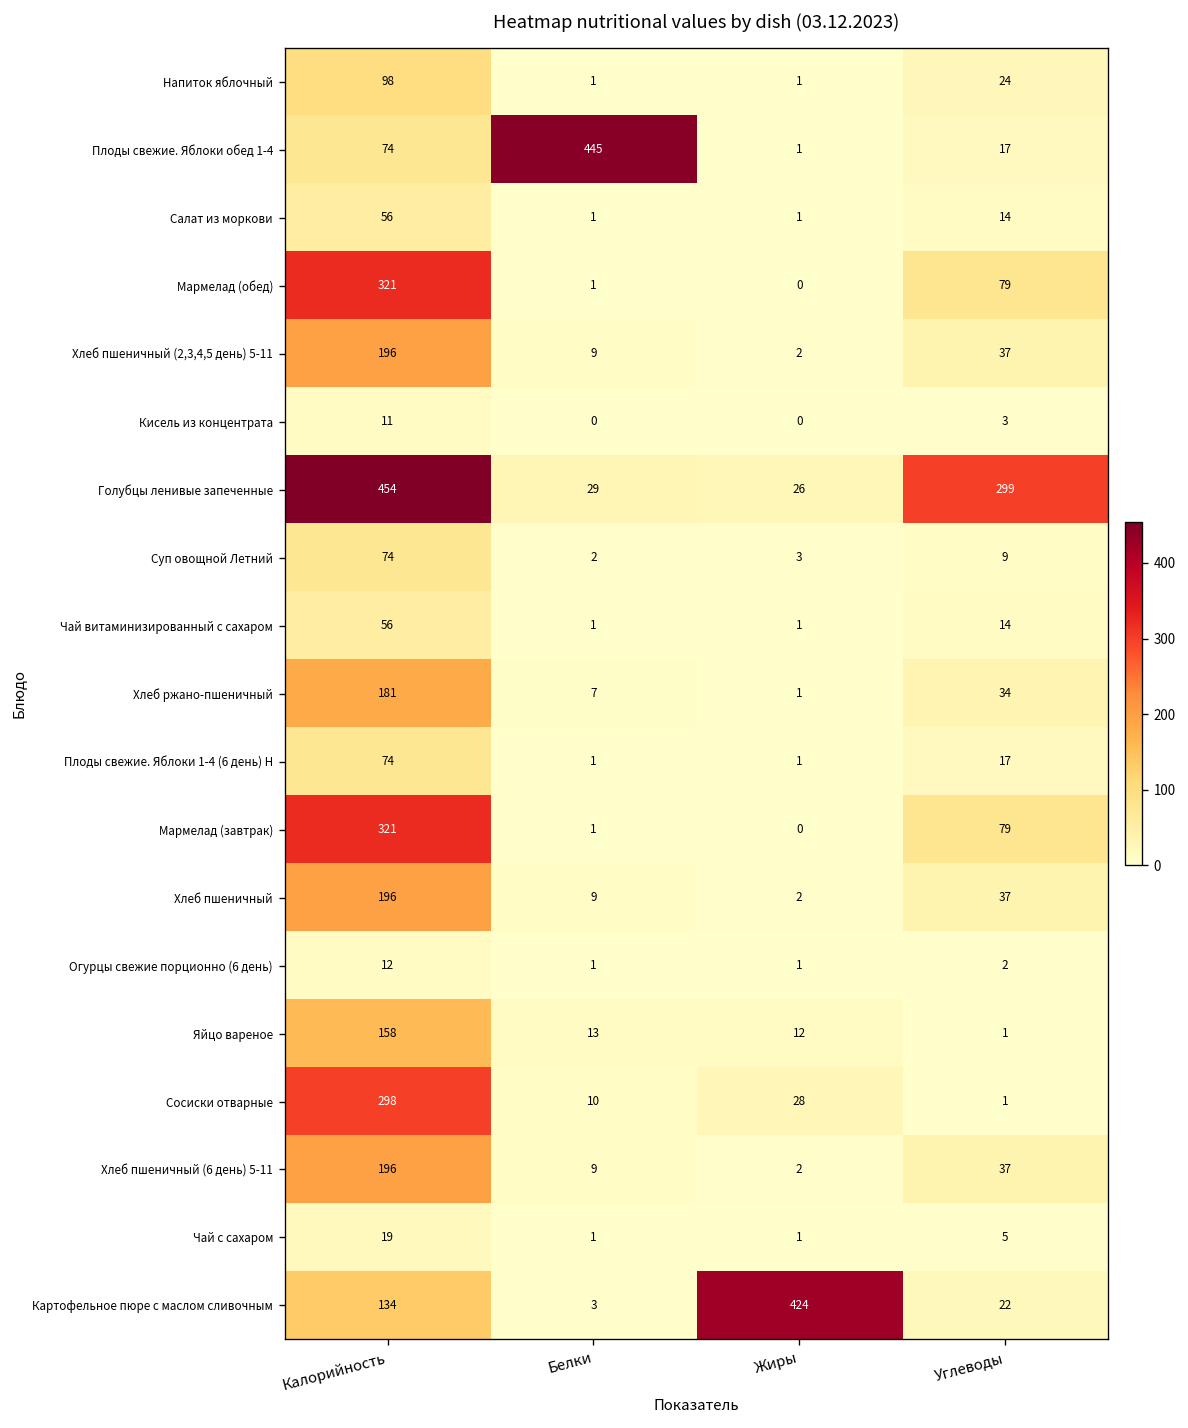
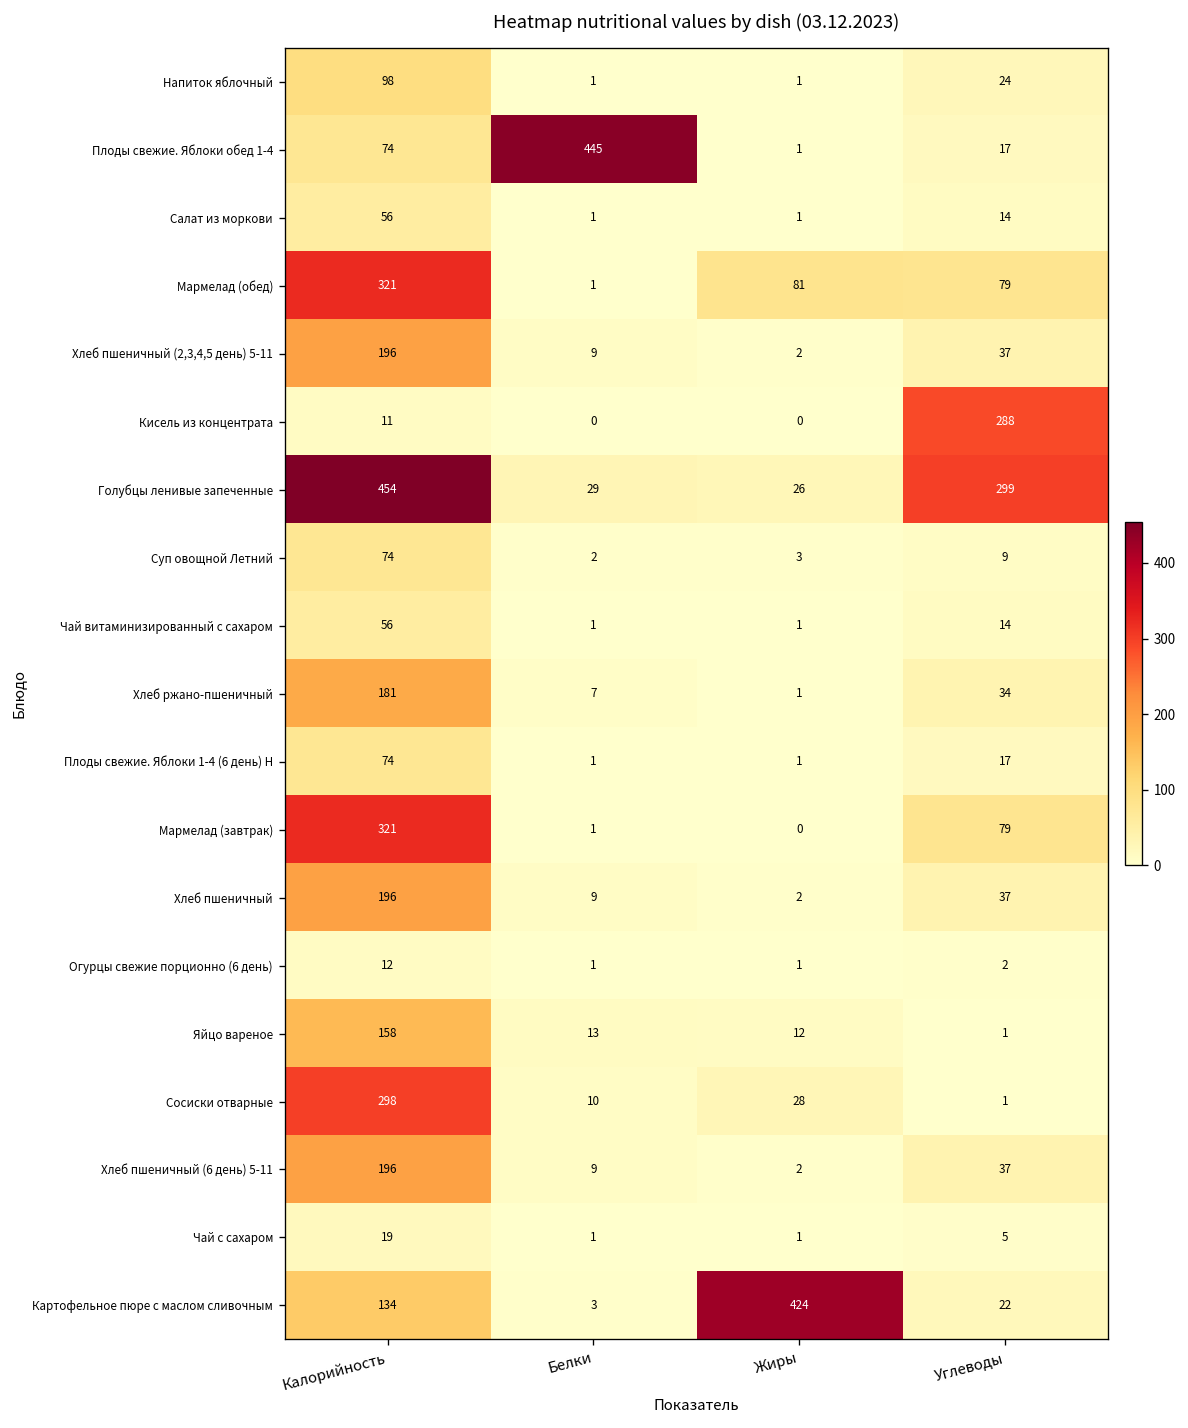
Мармелад (обед), Жиры: 0 -> 81
Кисель из концентрата, Углеводы: 3 -> 288
